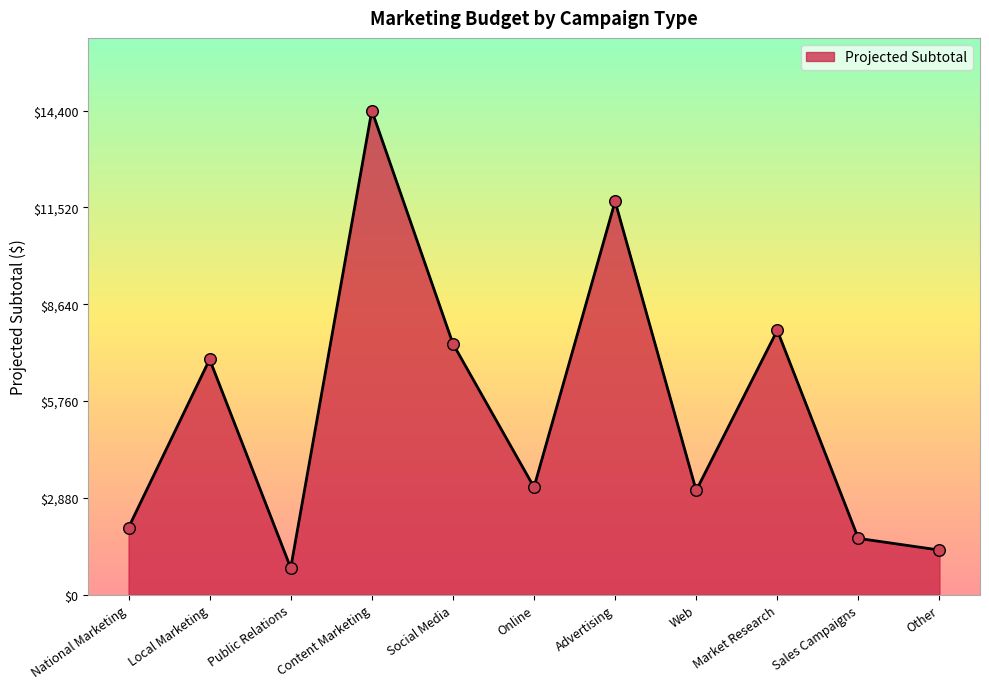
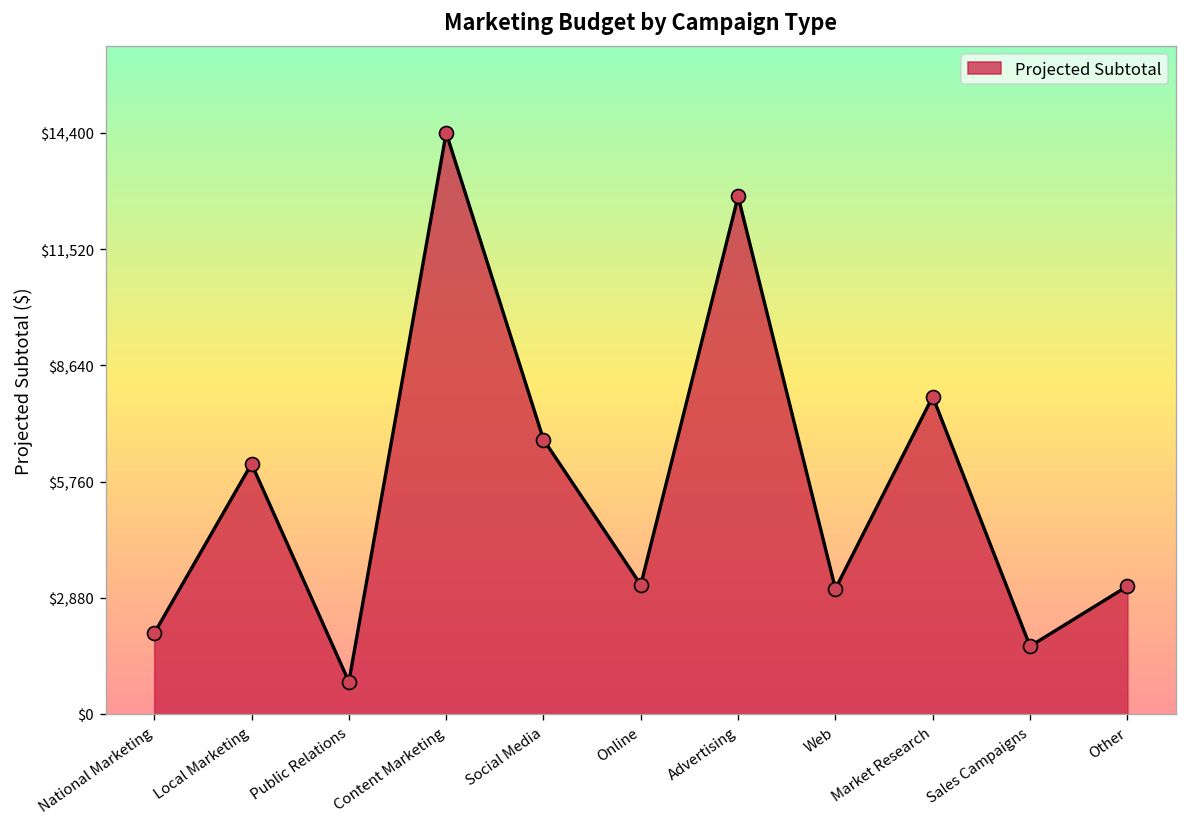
Local Marketing: $7,000 -> $6,200
Social Media: $7,500 -> $6,800
Advertising: $11,700 -> $12,800
Other: $1,300 -> $3,200
